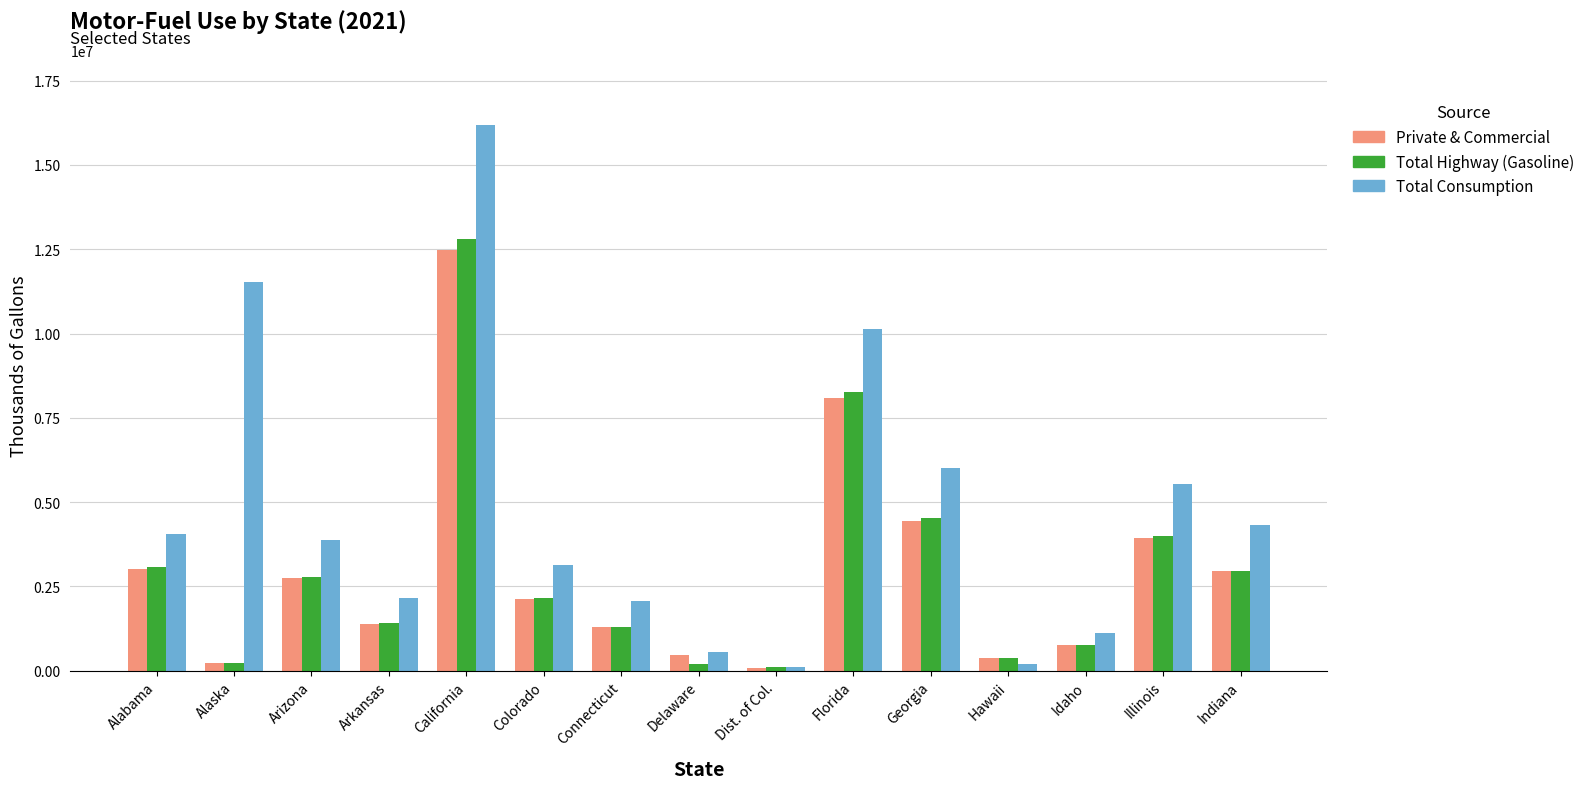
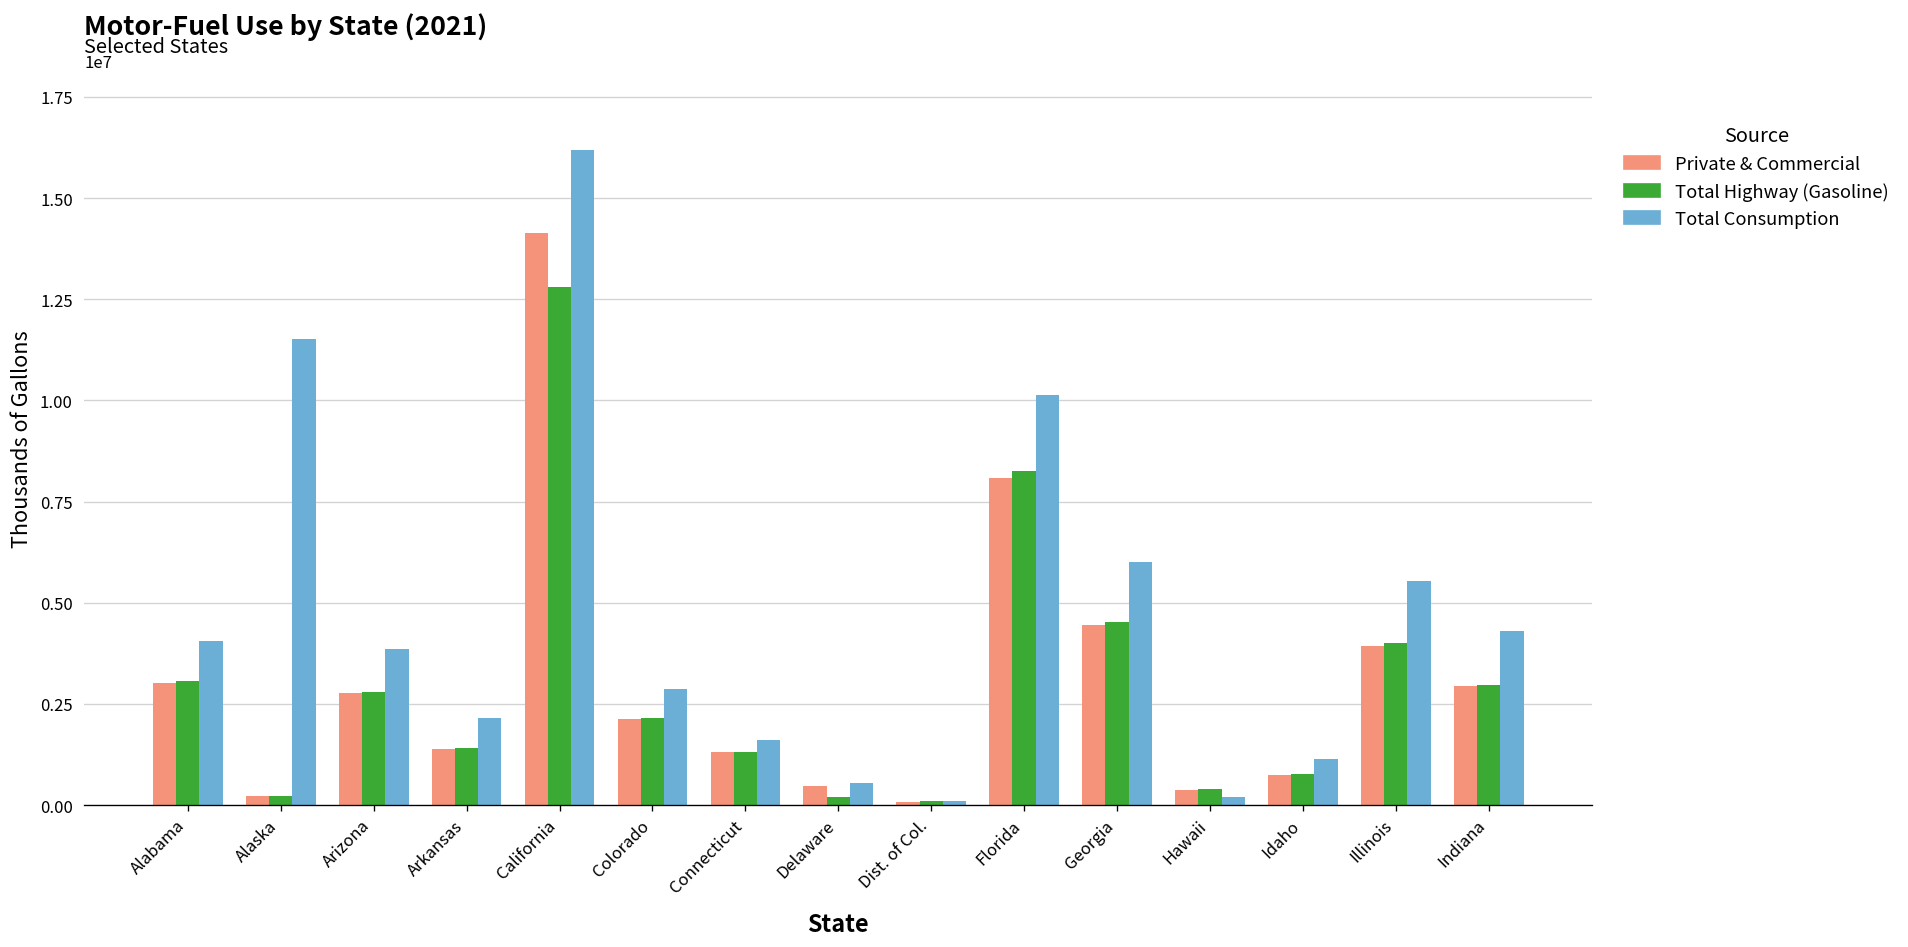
Private & Commercial, California: 12500000 -> 14100000
Total Consumption, Colorado: 3100000 -> 2900000
Total Consumption, Connecticut: 2100000 -> 1600000
